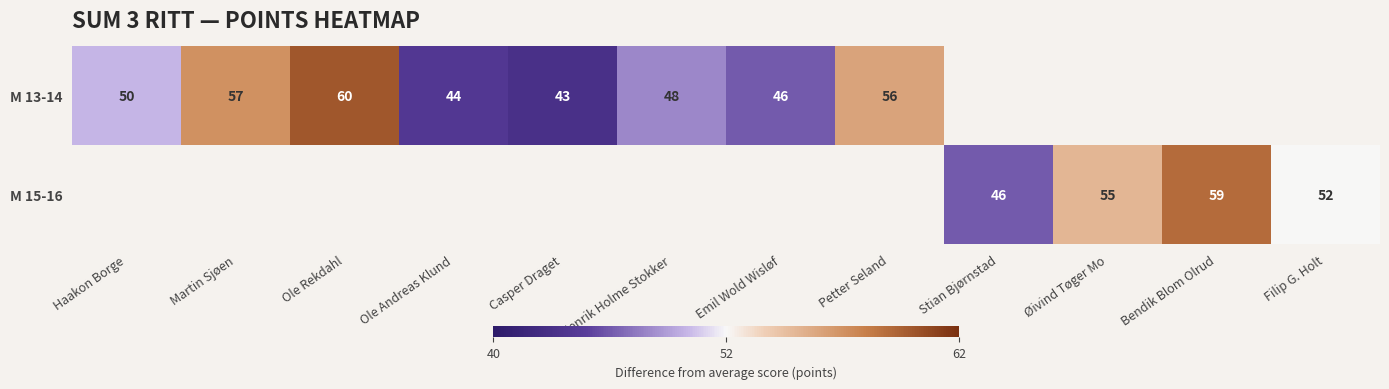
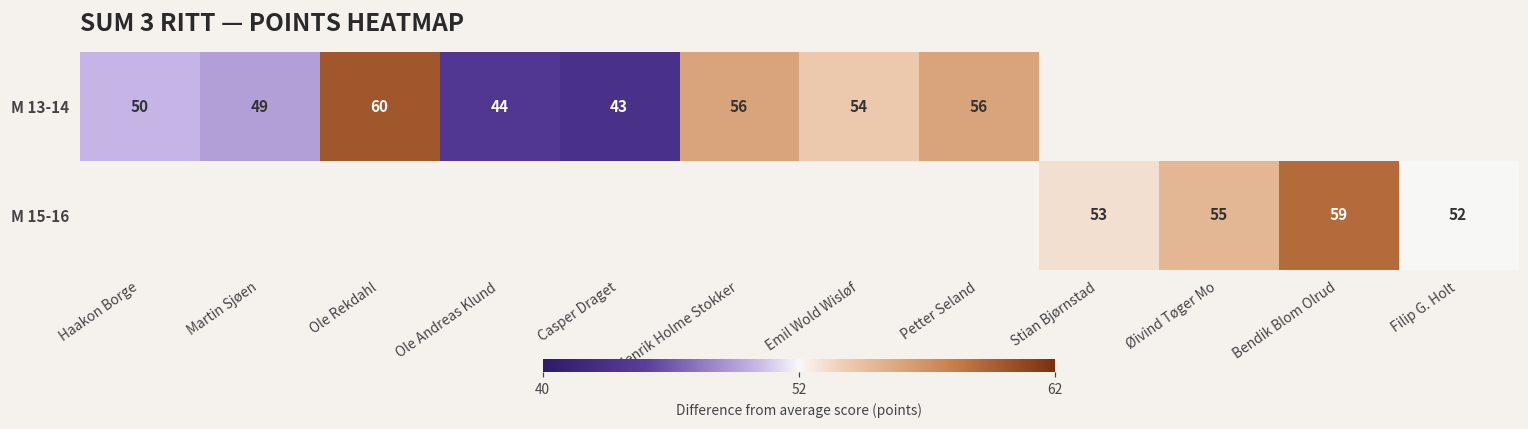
M 13-14, Martin Sjøen: 57 -> 49
M 13-14, Henrik Holme Stokker: 48 -> 56
M 13-14, Emil Wold Wisløf: 46 -> 54
M 15-16, Stian Bjørnstad: 46 -> 53
